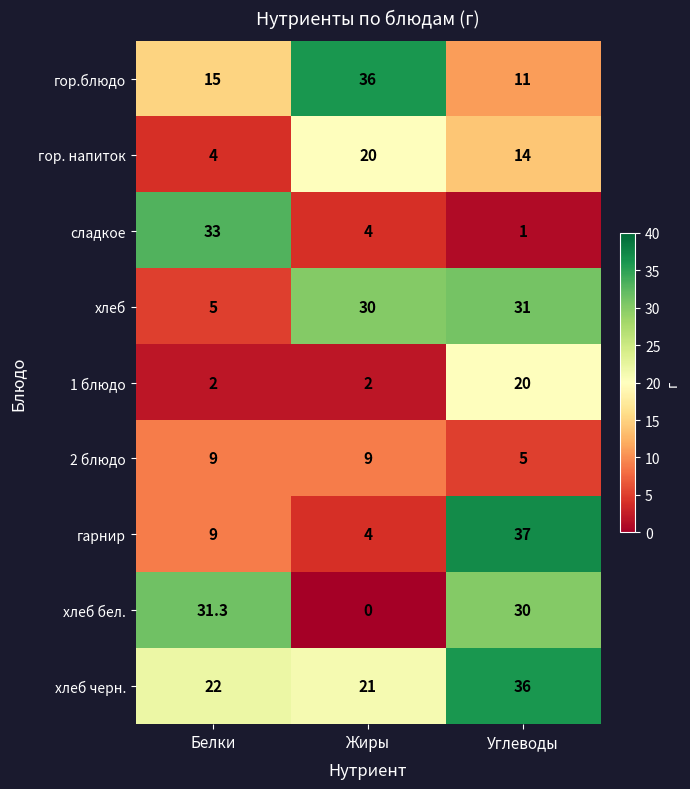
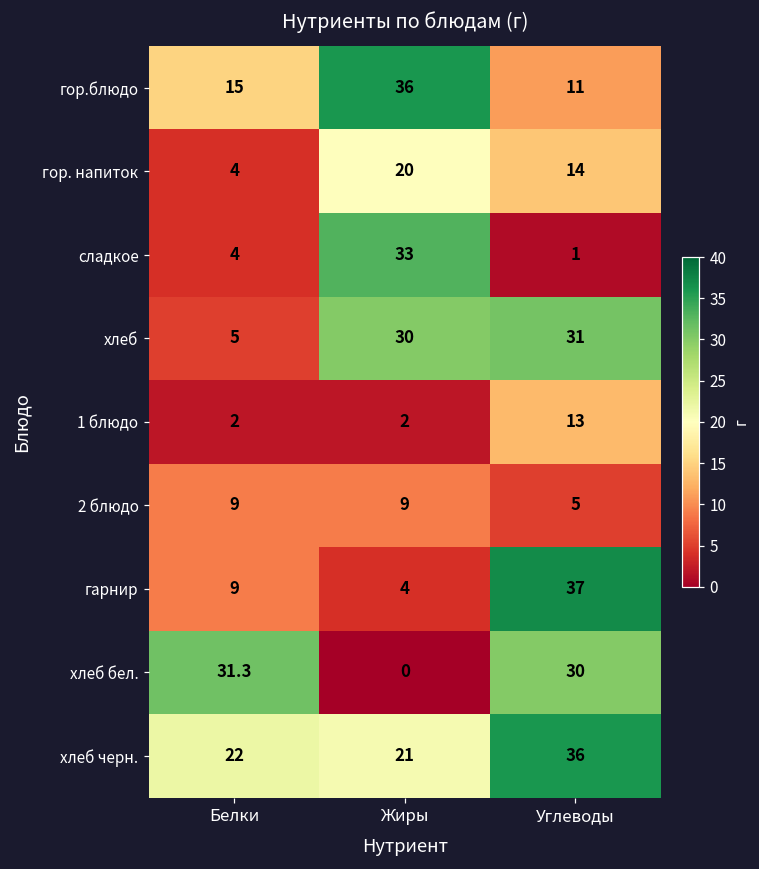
сладкое, Белки: 33 -> 4
сладкое, Жиры: 4 -> 33
1 блюдо, Углеводы: 20 -> 13
